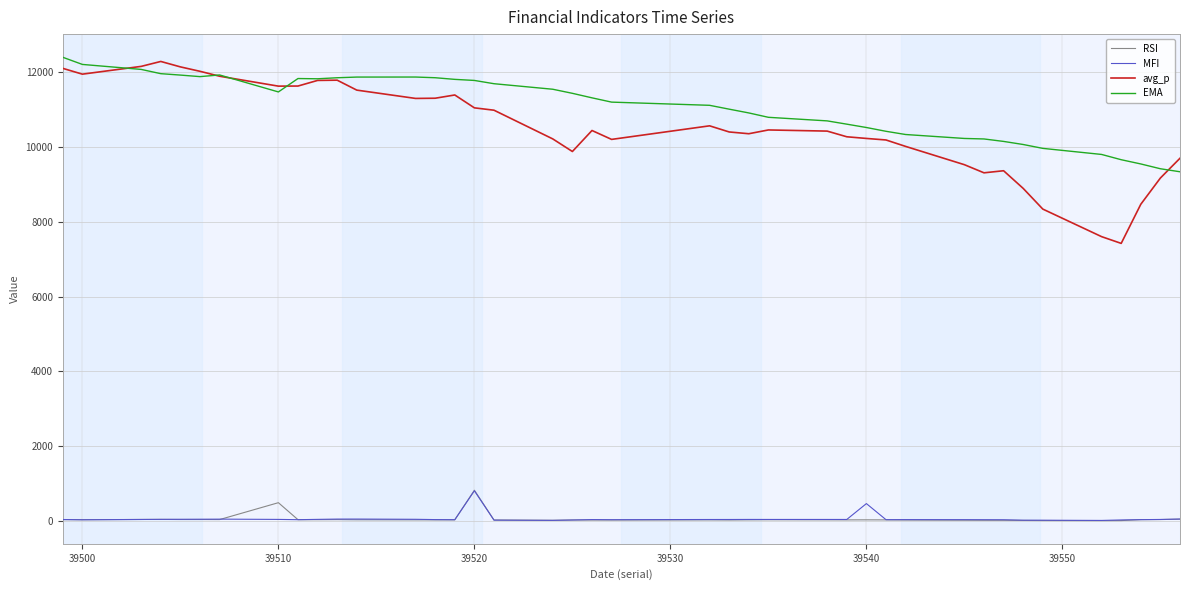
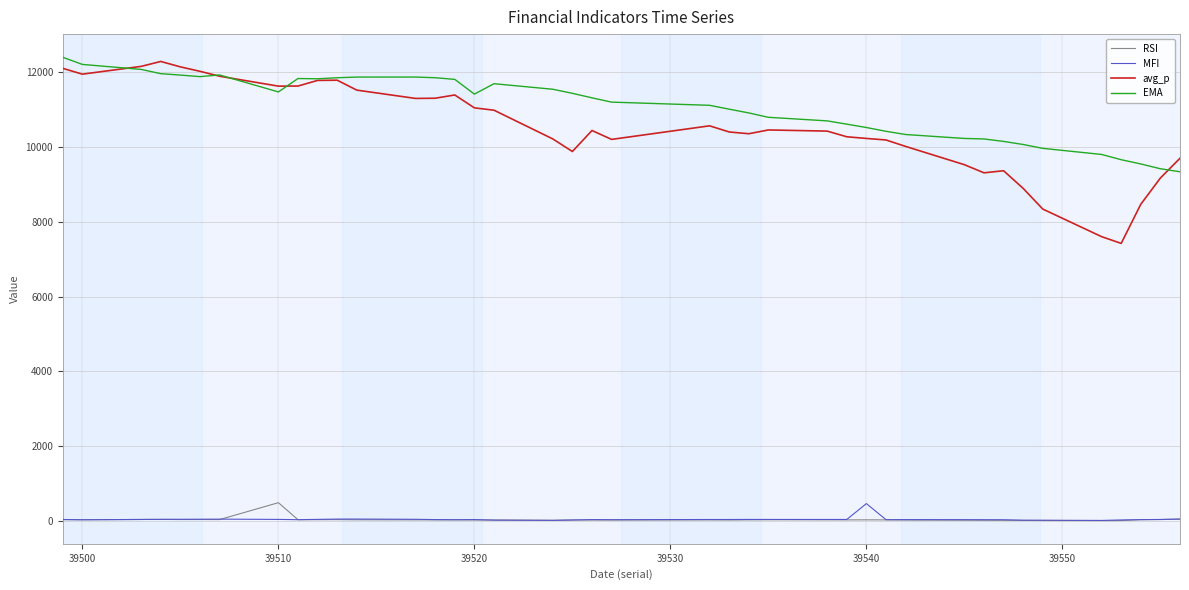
RSI, 39520: 800 -> 0
MFI, 39520: 800 -> 0
EMA, 39520: 11800 -> 11400
